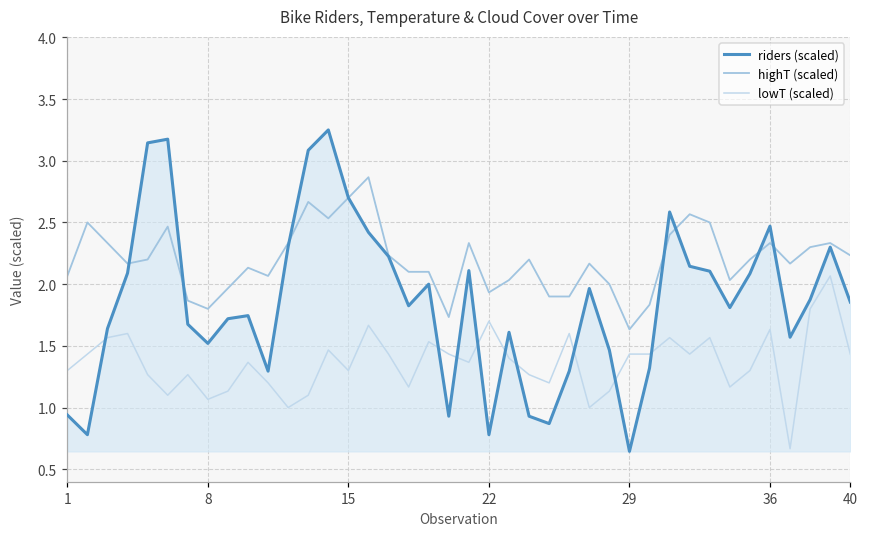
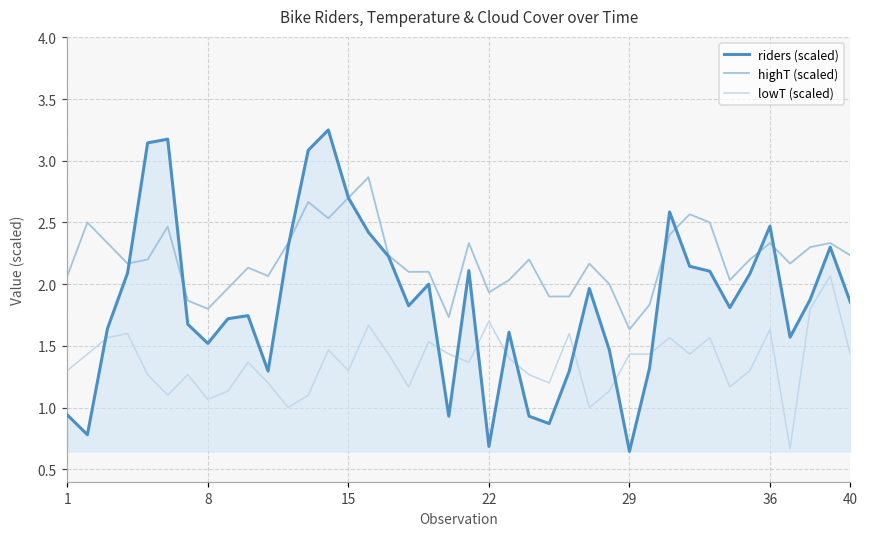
riders (scaled), 22: 0.78 -> 0.69
